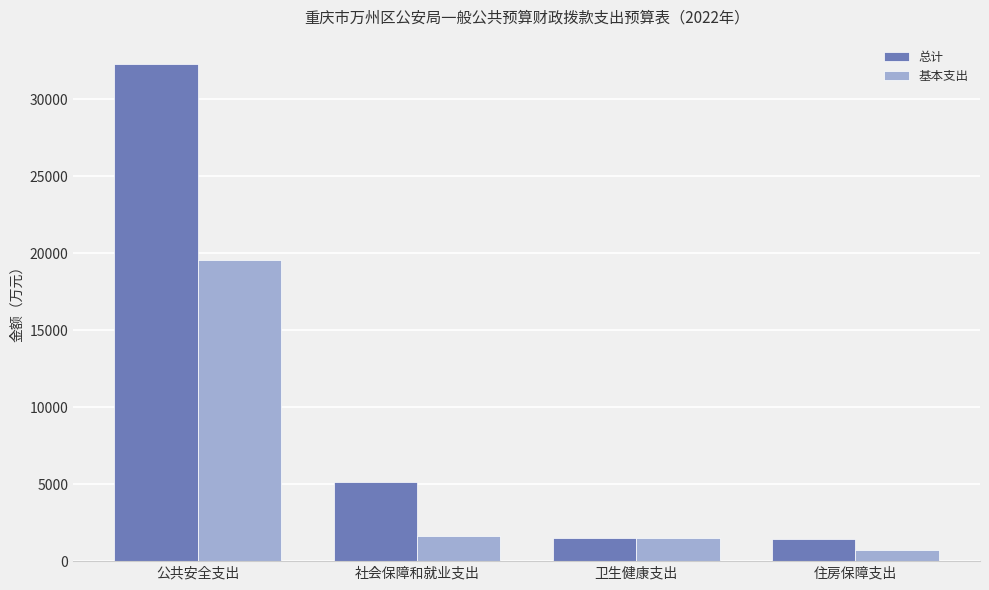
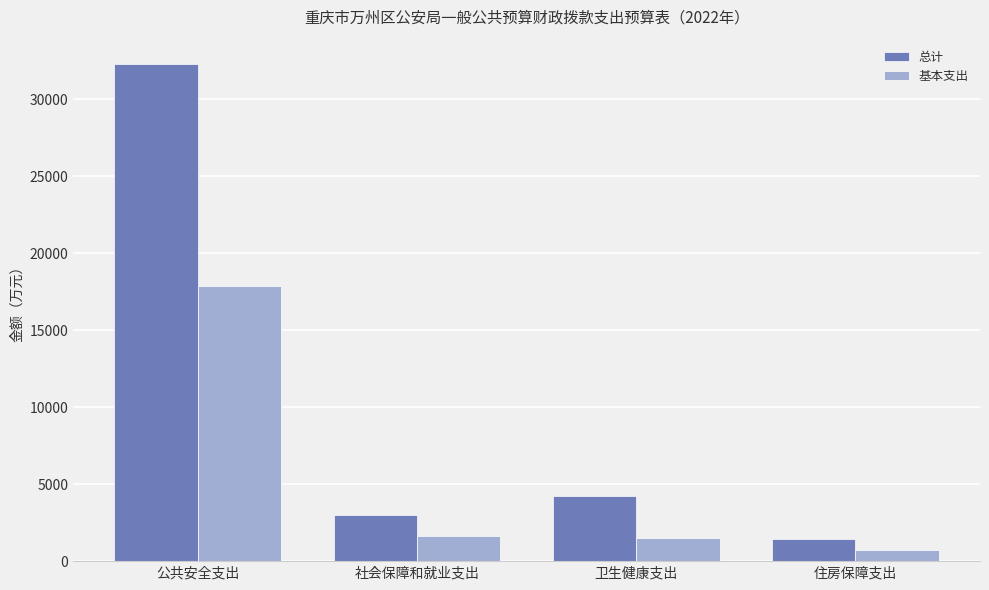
基本支出, 公共安全支出: 19500 -> 17900
总计, 社会保障和就业支出: 5100 -> 3000
总计, 卫生健康支出: 1500 -> 4200
